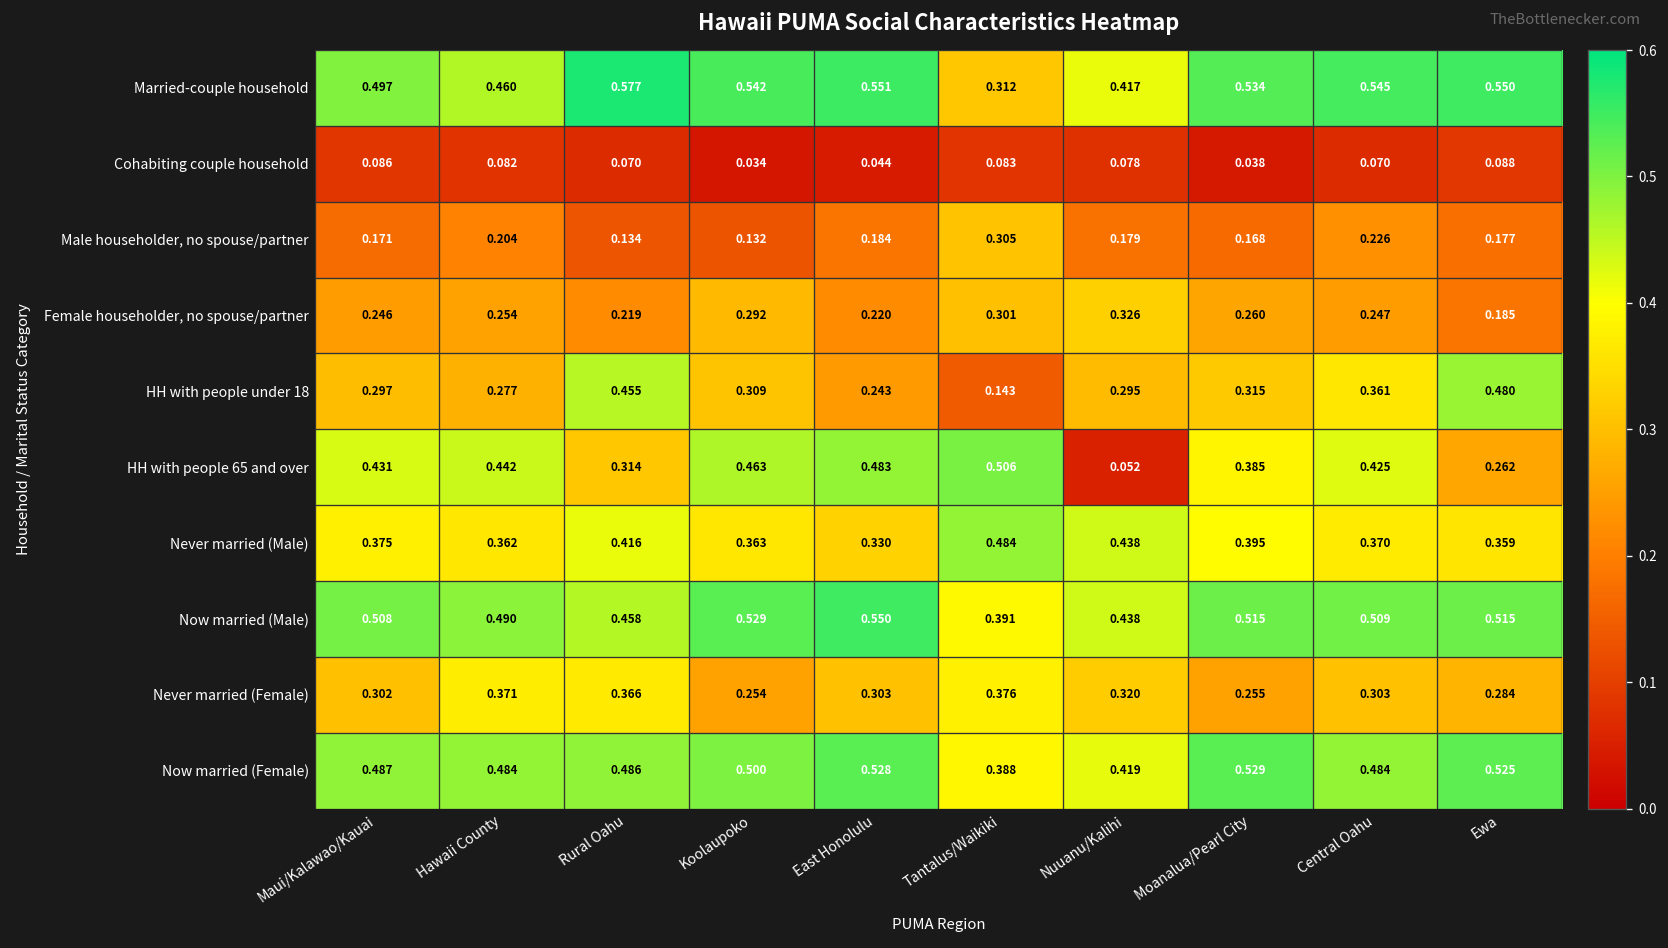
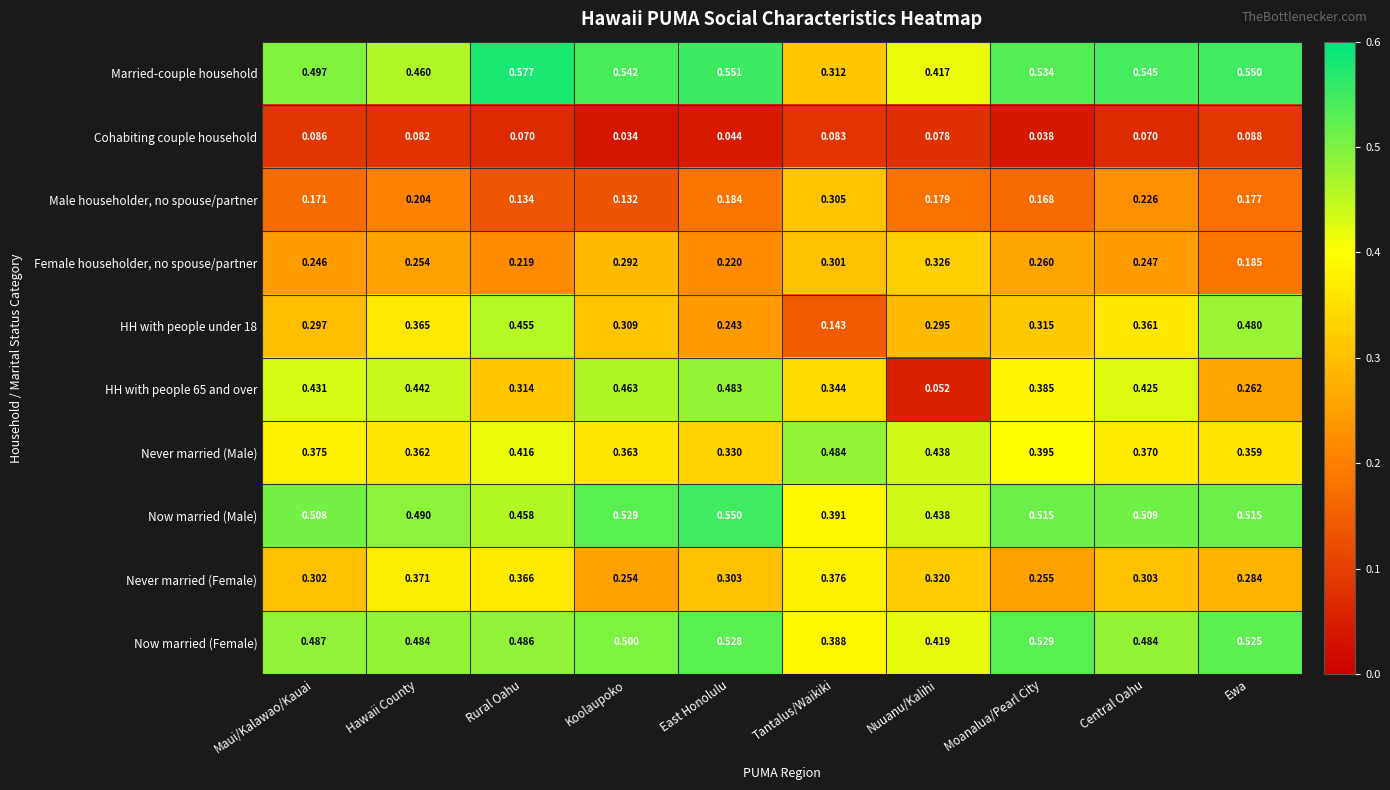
HH with people under 18, Hawaii County: 0.277 -> 0.365
HH with people 65 and over, Tantalus/Waikiki: 0.506 -> 0.344
